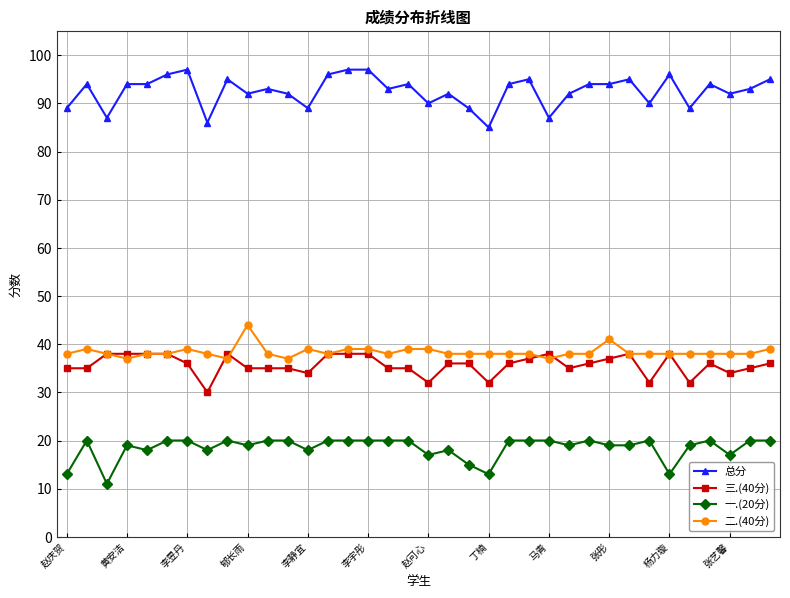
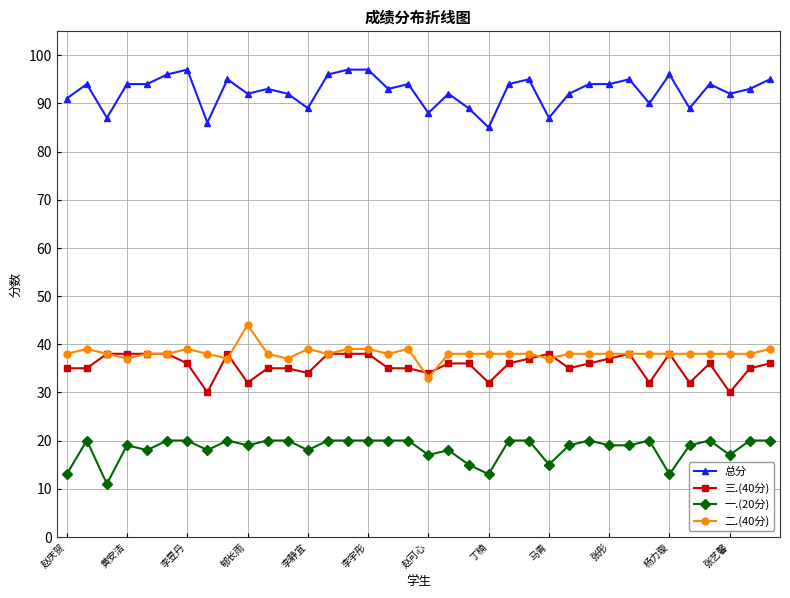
总分, 赵庆贺: 89 -> 91
三.(40分), 郇长雨: 35 -> 32
总分, 赵可心: 90 -> 88
三.(40分), 赵可心: 32 -> 34
二.(40分), 赵可心: 39 -> 33
一.(20分), 马青: 20 -> 15
二.(40分), 张彤: 41 -> 38
三.(40分), 张艺馨: 34 -> 30
